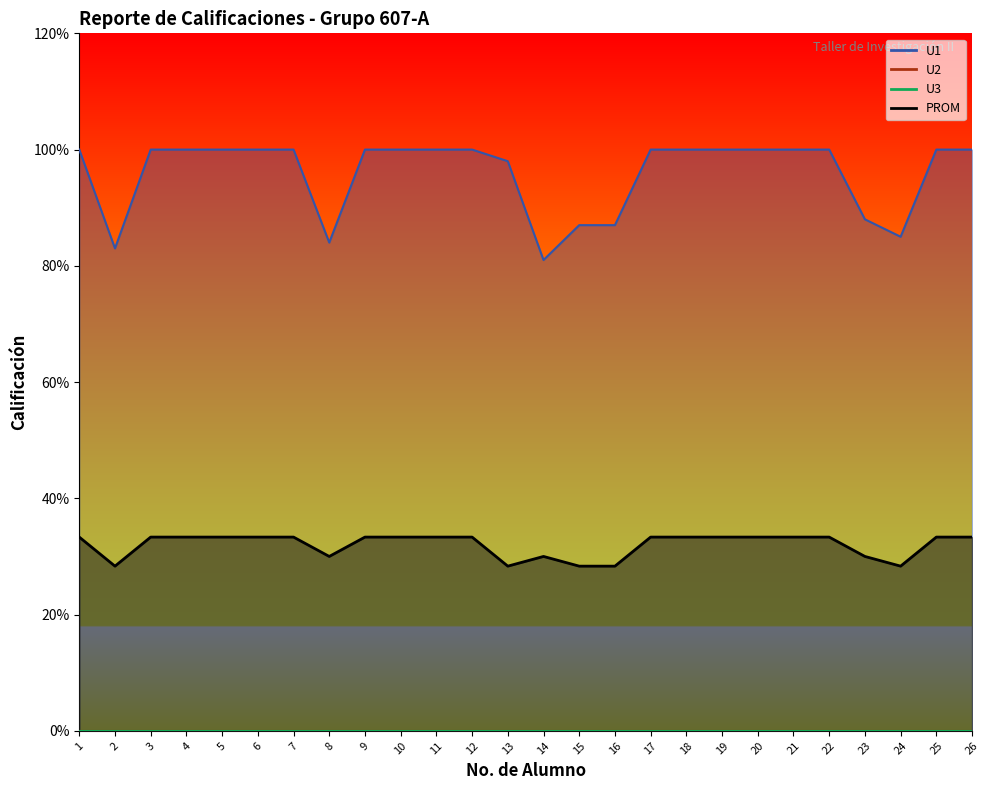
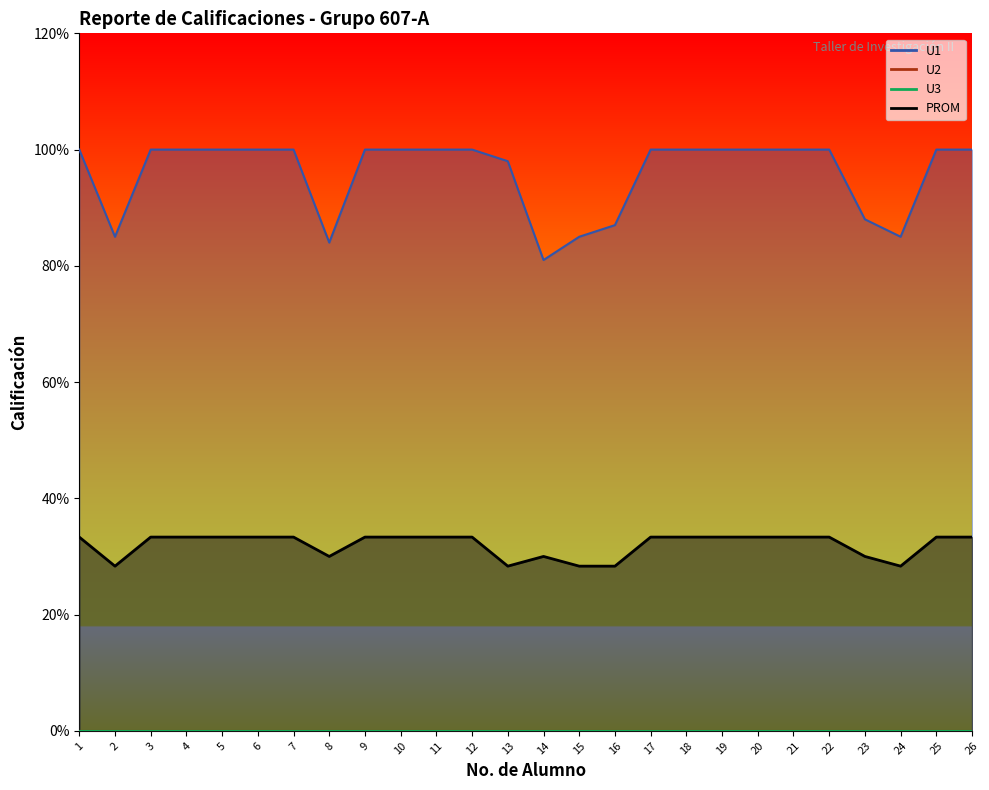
U1, 2: 83% -> 85%
U1, 15: 87% -> 85%
